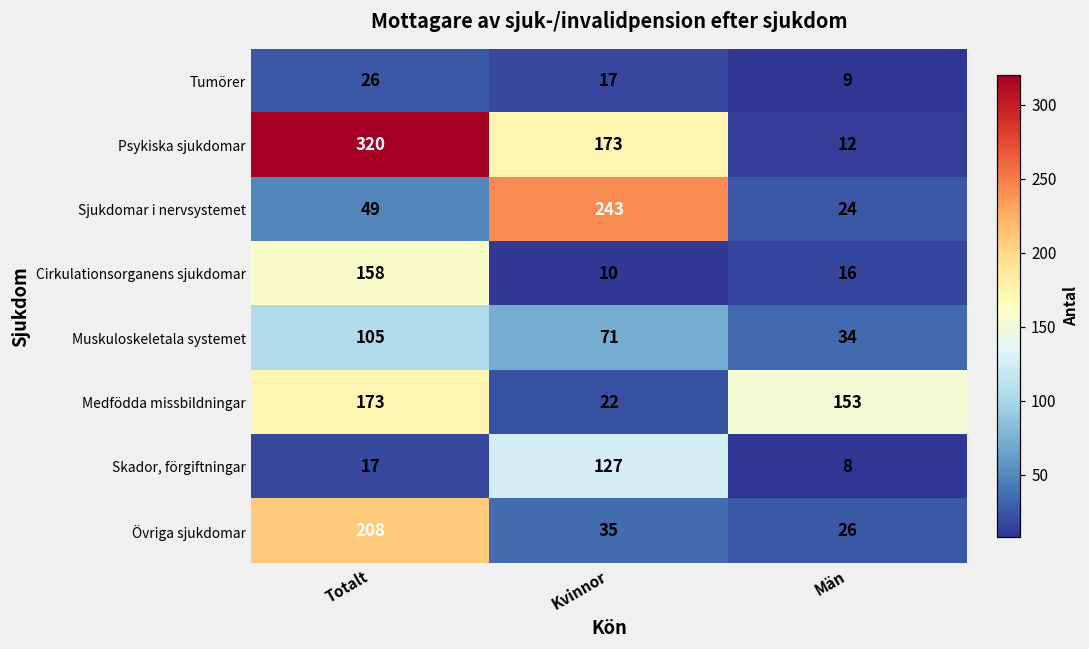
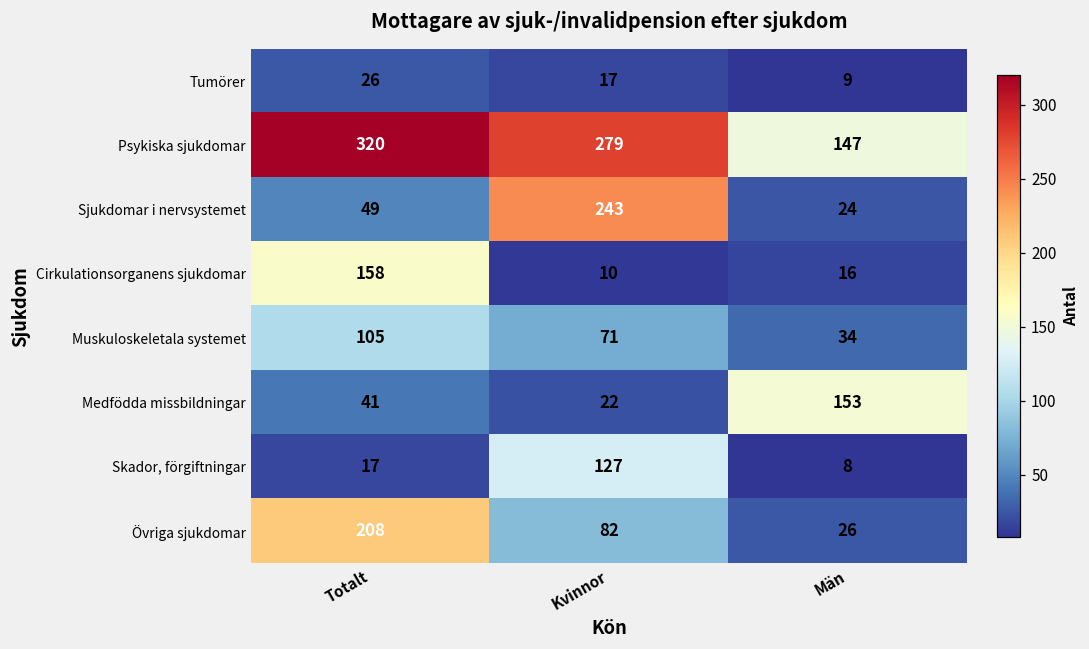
Psykiska sjukdomar, Kvinnor: 173 -> 279
Psykiska sjukdomar, Män: 12 -> 147
Medfödda missbildningar, Totalt: 173 -> 41
Övriga sjukdomar, Kvinnor: 35 -> 82
